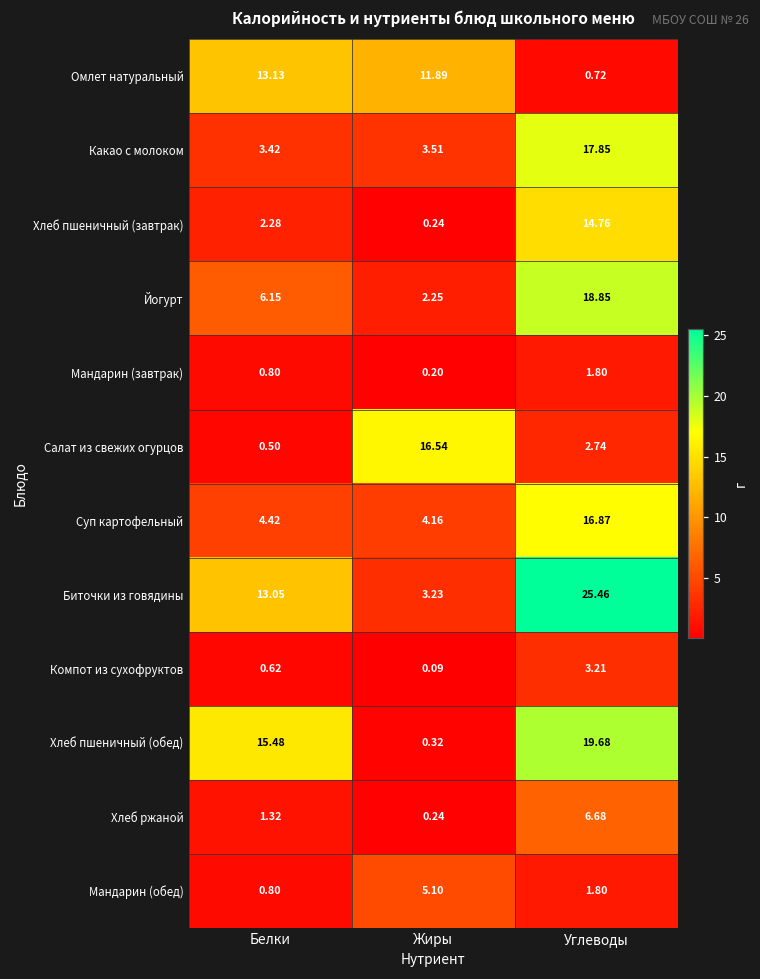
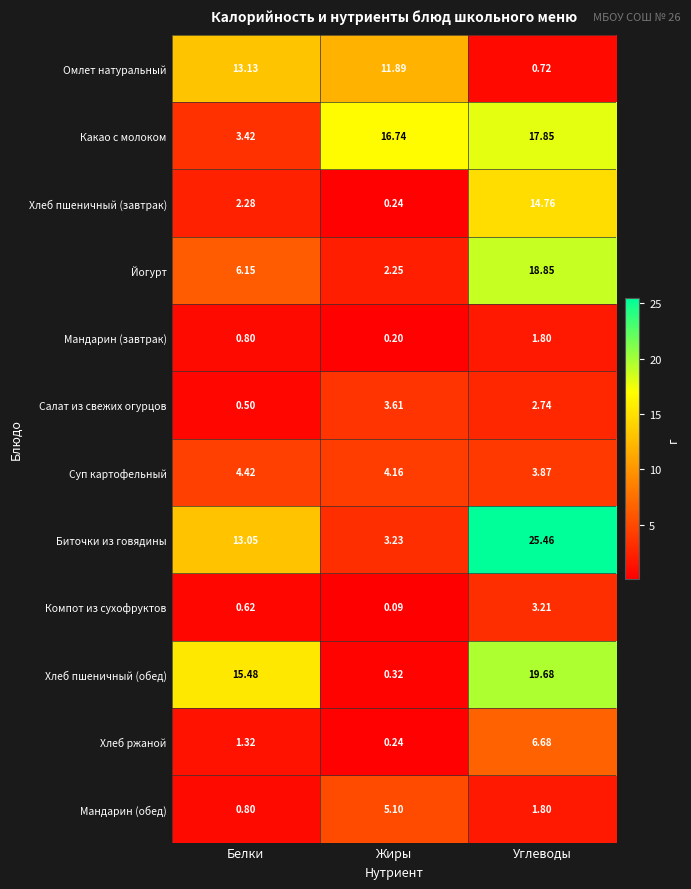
Какао с молоком, Жиры: 3.51 -> 16.74
Салат из свежих огурцов, Жиры: 16.54 -> 3.61
Суп картофельный, Углеводы: 16.87 -> 3.87
